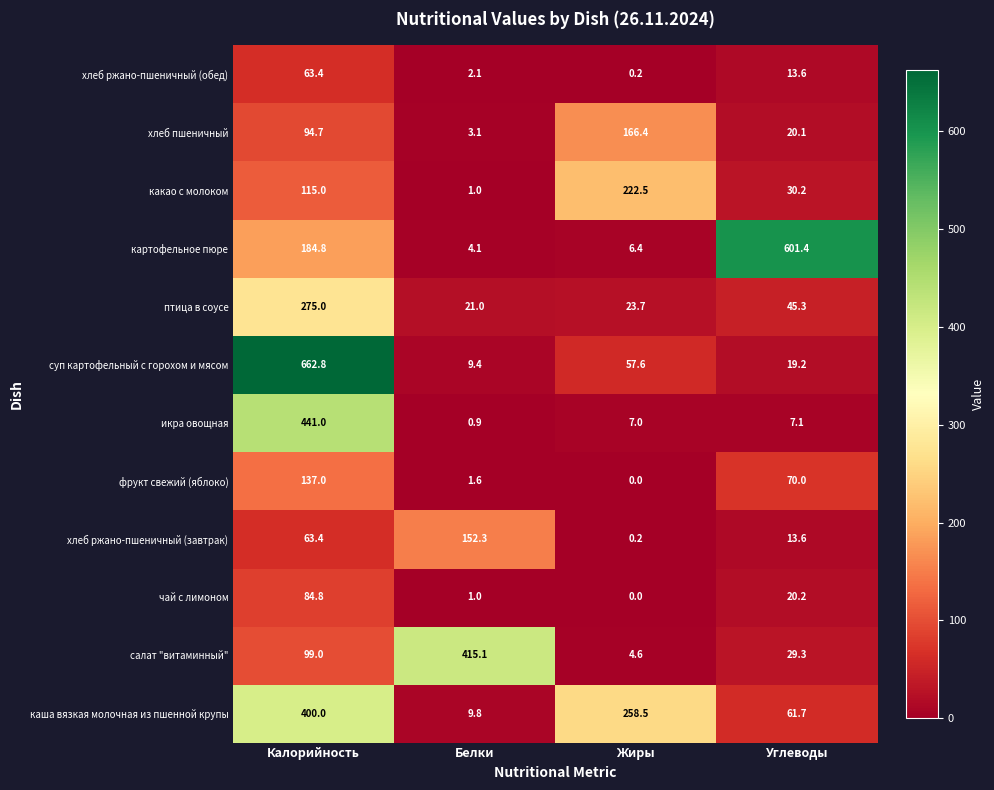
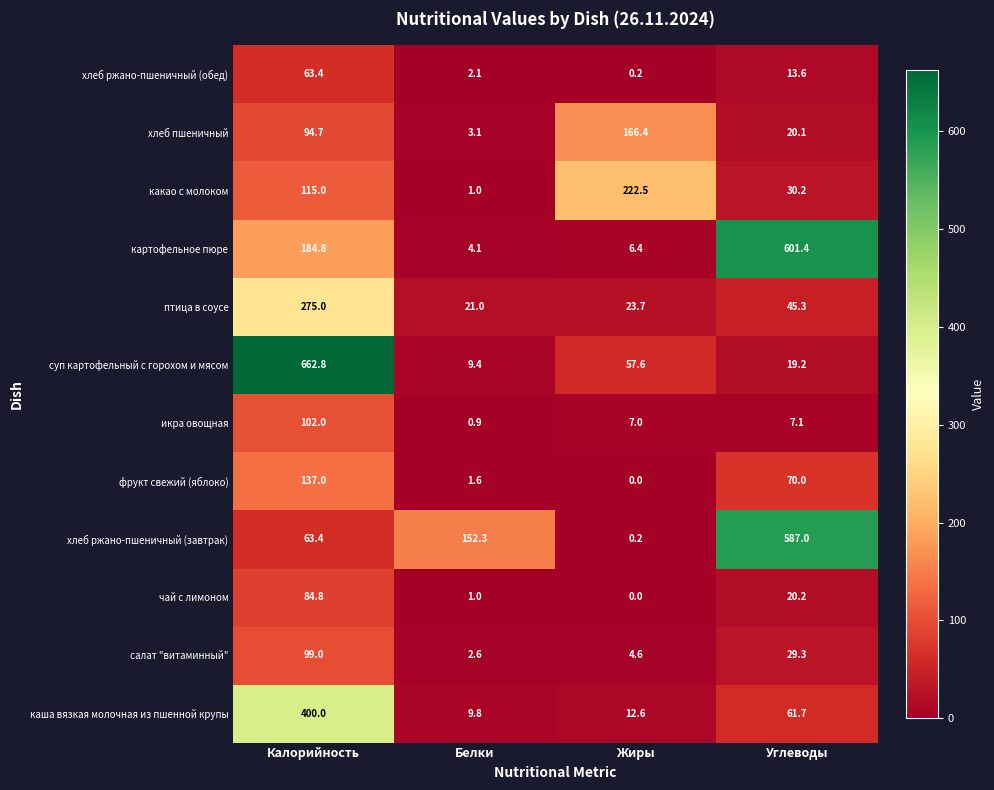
икра овощная, Калорийность: 441.0 -> 102.0
хлеб ржано-пшеничный (завтрак), Углеводы: 13.6 -> 587.0
салат "витаминный", Белки: 415.1 -> 2.6
каша вязкая молочная из пшенной крупы, Жиры: 258.5 -> 12.6
